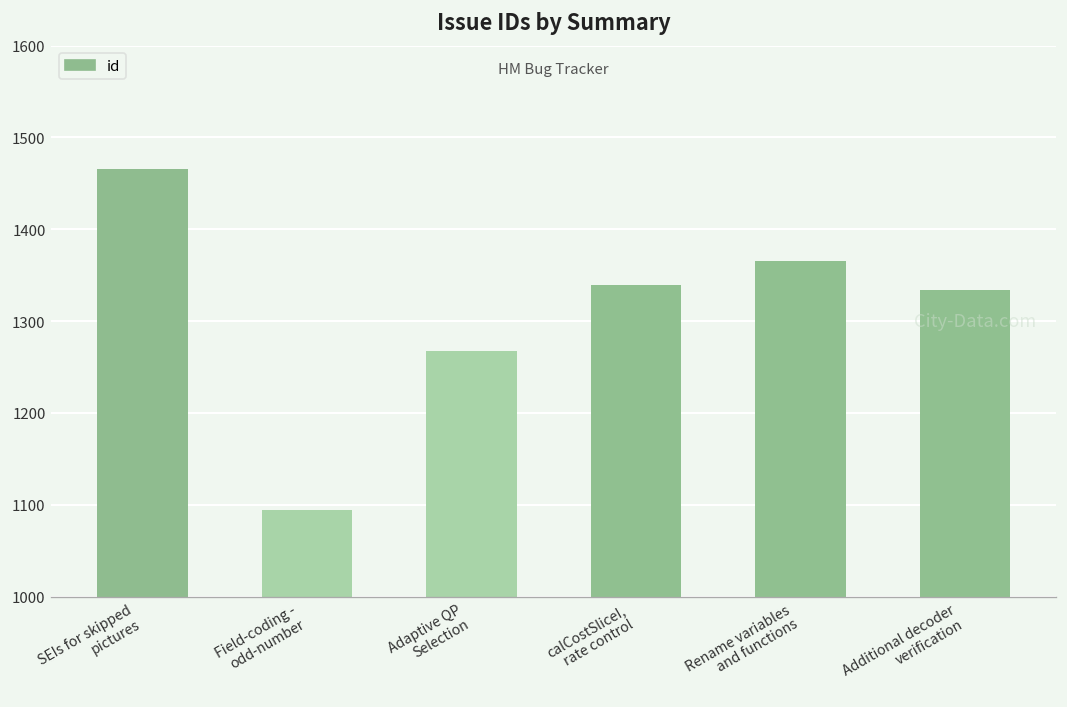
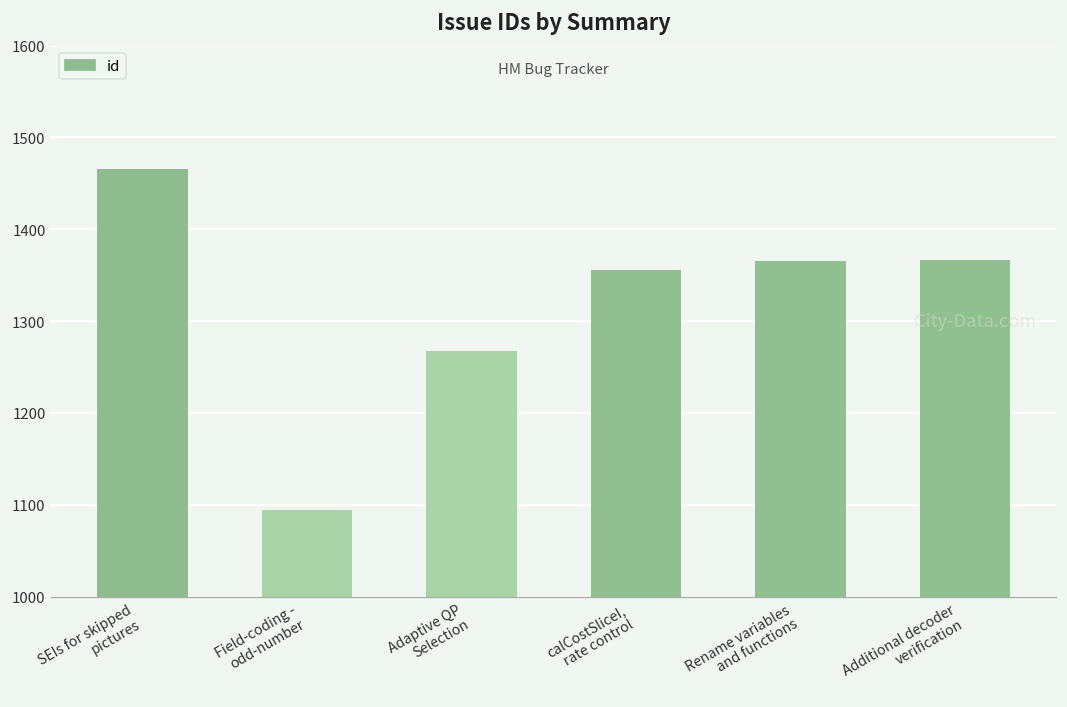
calCostSliceI, rate control: 1340 -> 1360
Additional decoder verification: 1330 -> 1370
